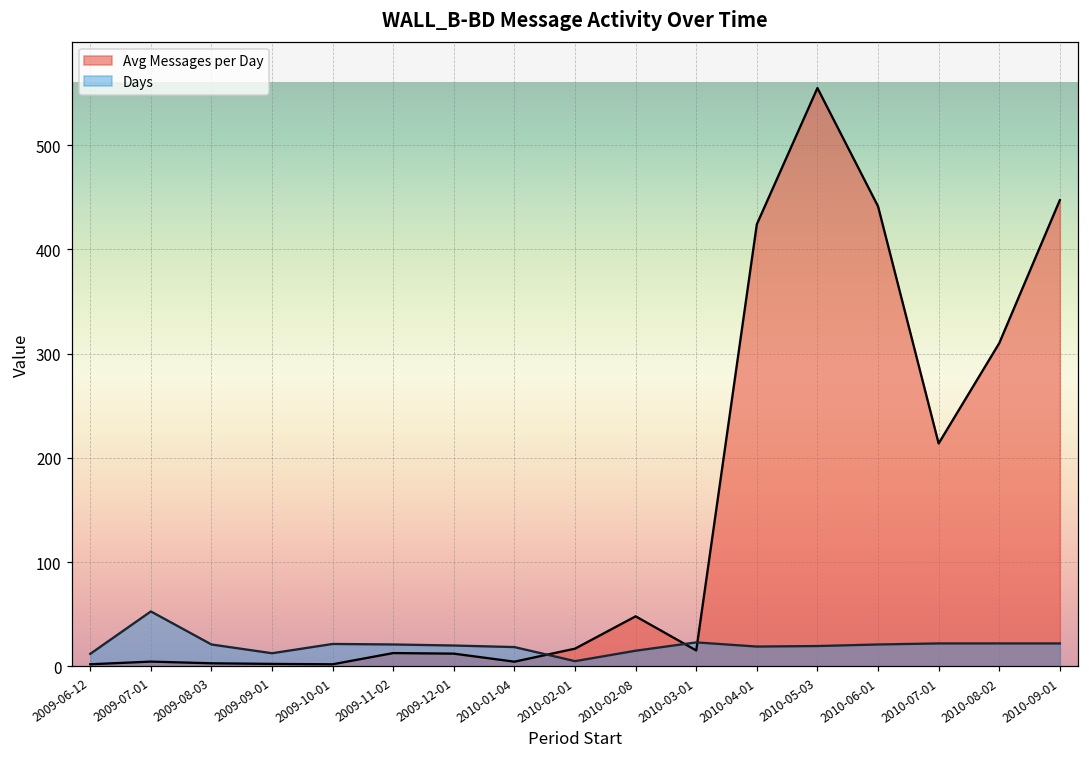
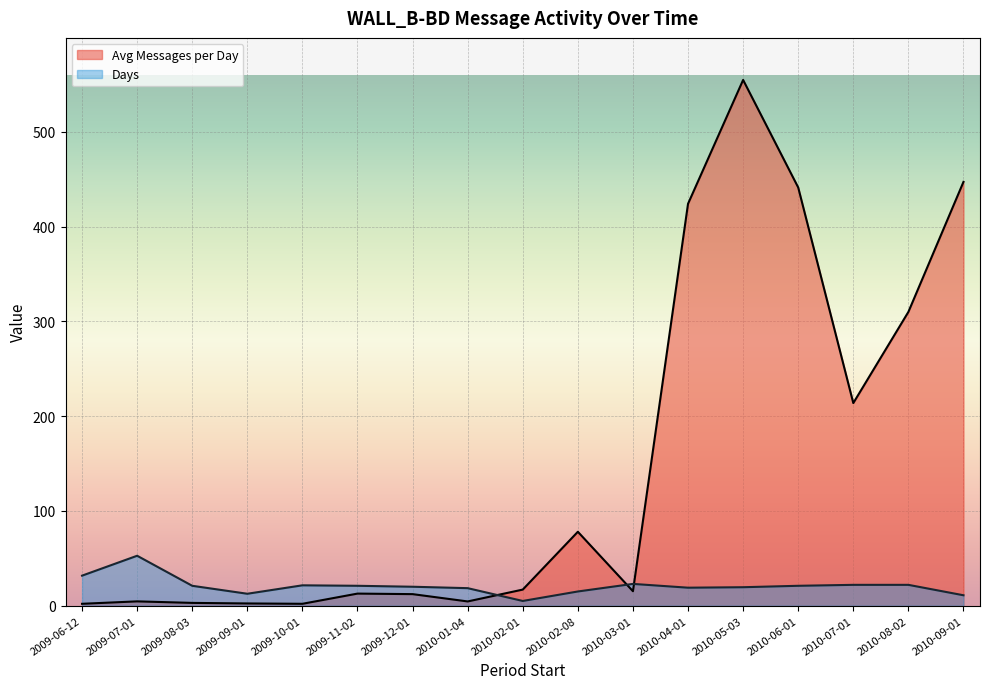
Days, 2009-06-12: 10 -> 30
Avg Messages per Day, 2010-02-08: 50 -> 80
Days, 2010-09-01: 20 -> 10
